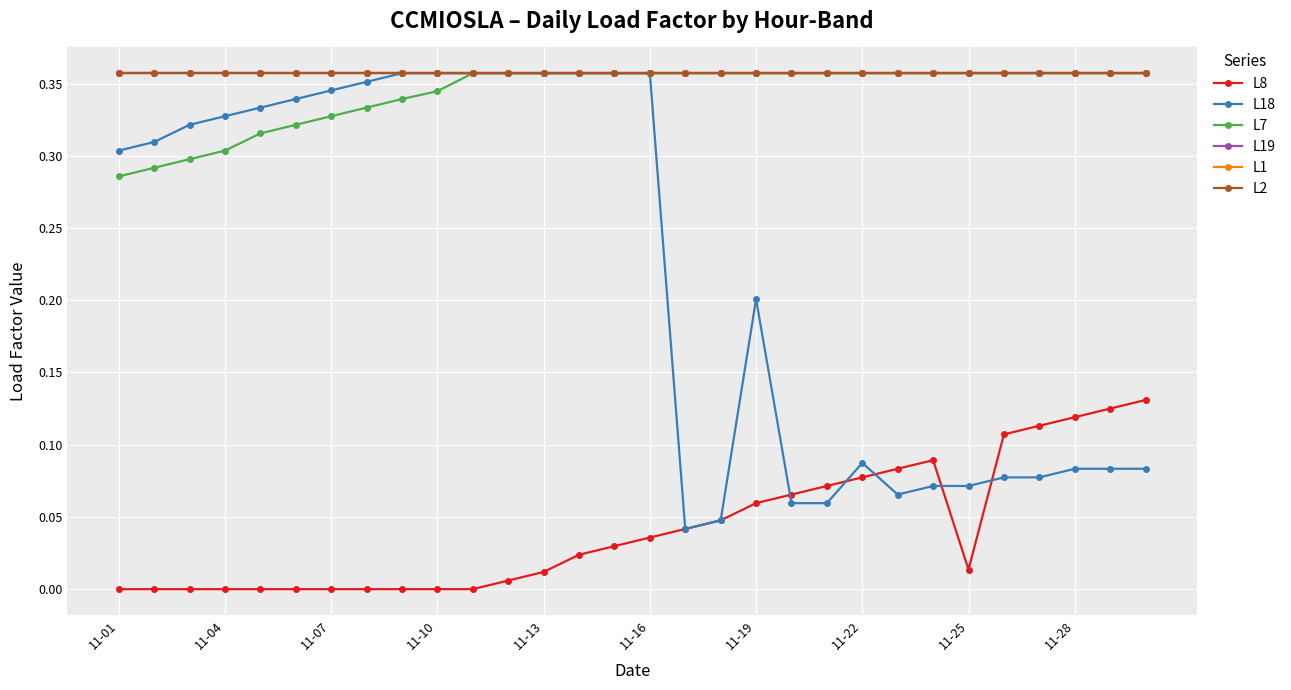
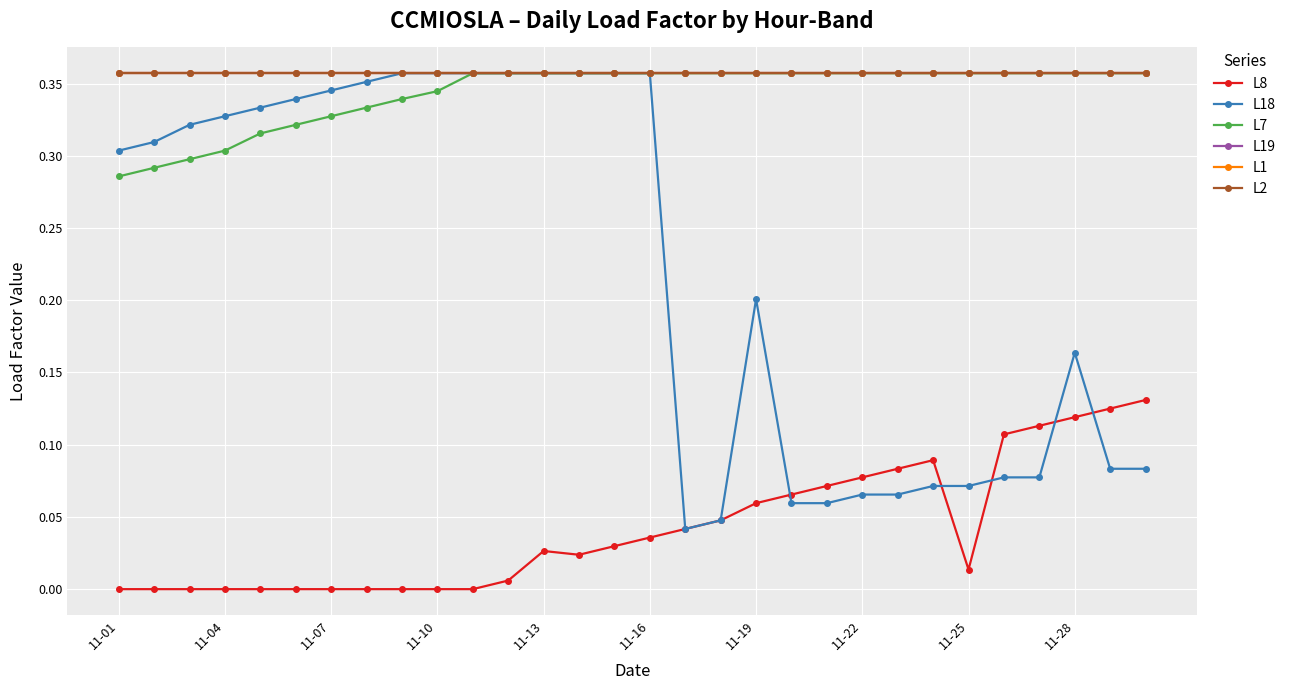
L8, 11-13: 0.012 -> 0.026
L18, 11-22: 0.087 -> 0.065
L18, 11-28: 0.083 -> 0.164
